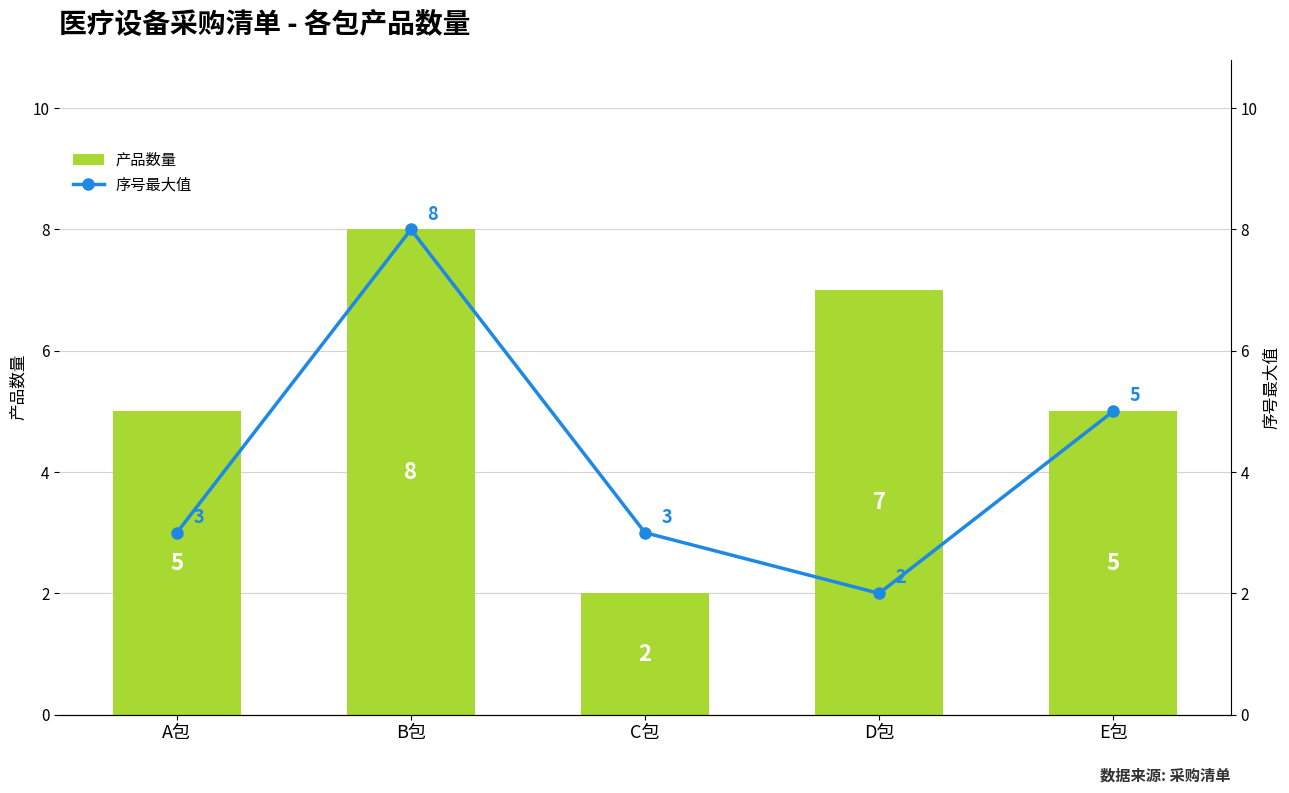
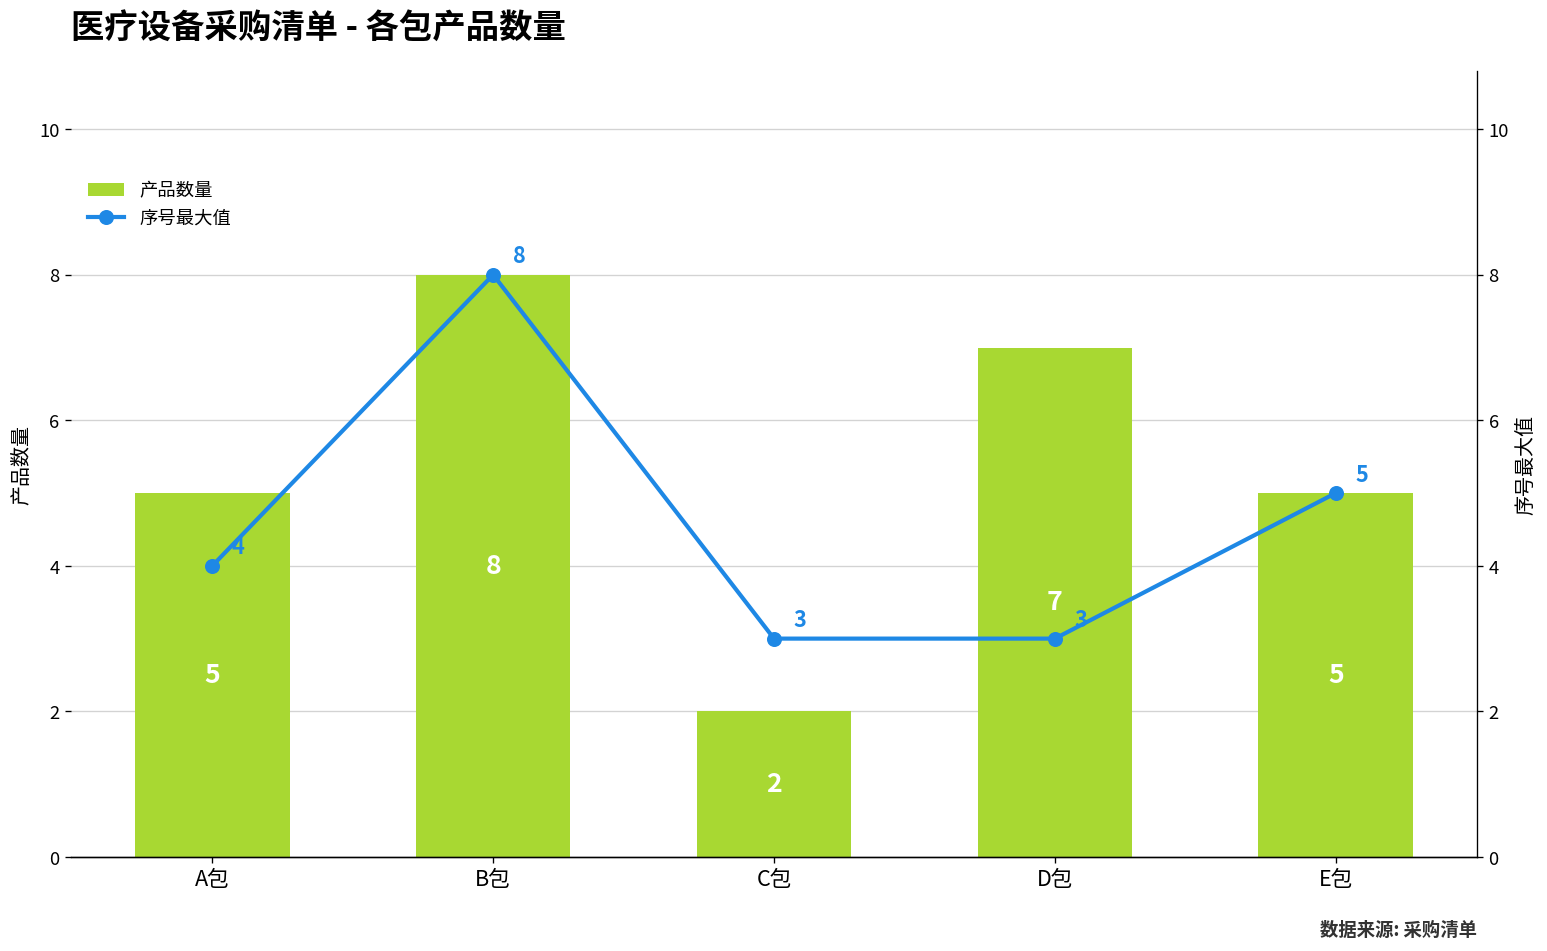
序号最大值, A包: 3 -> 4
序号最大值, D包: 2 -> 3
